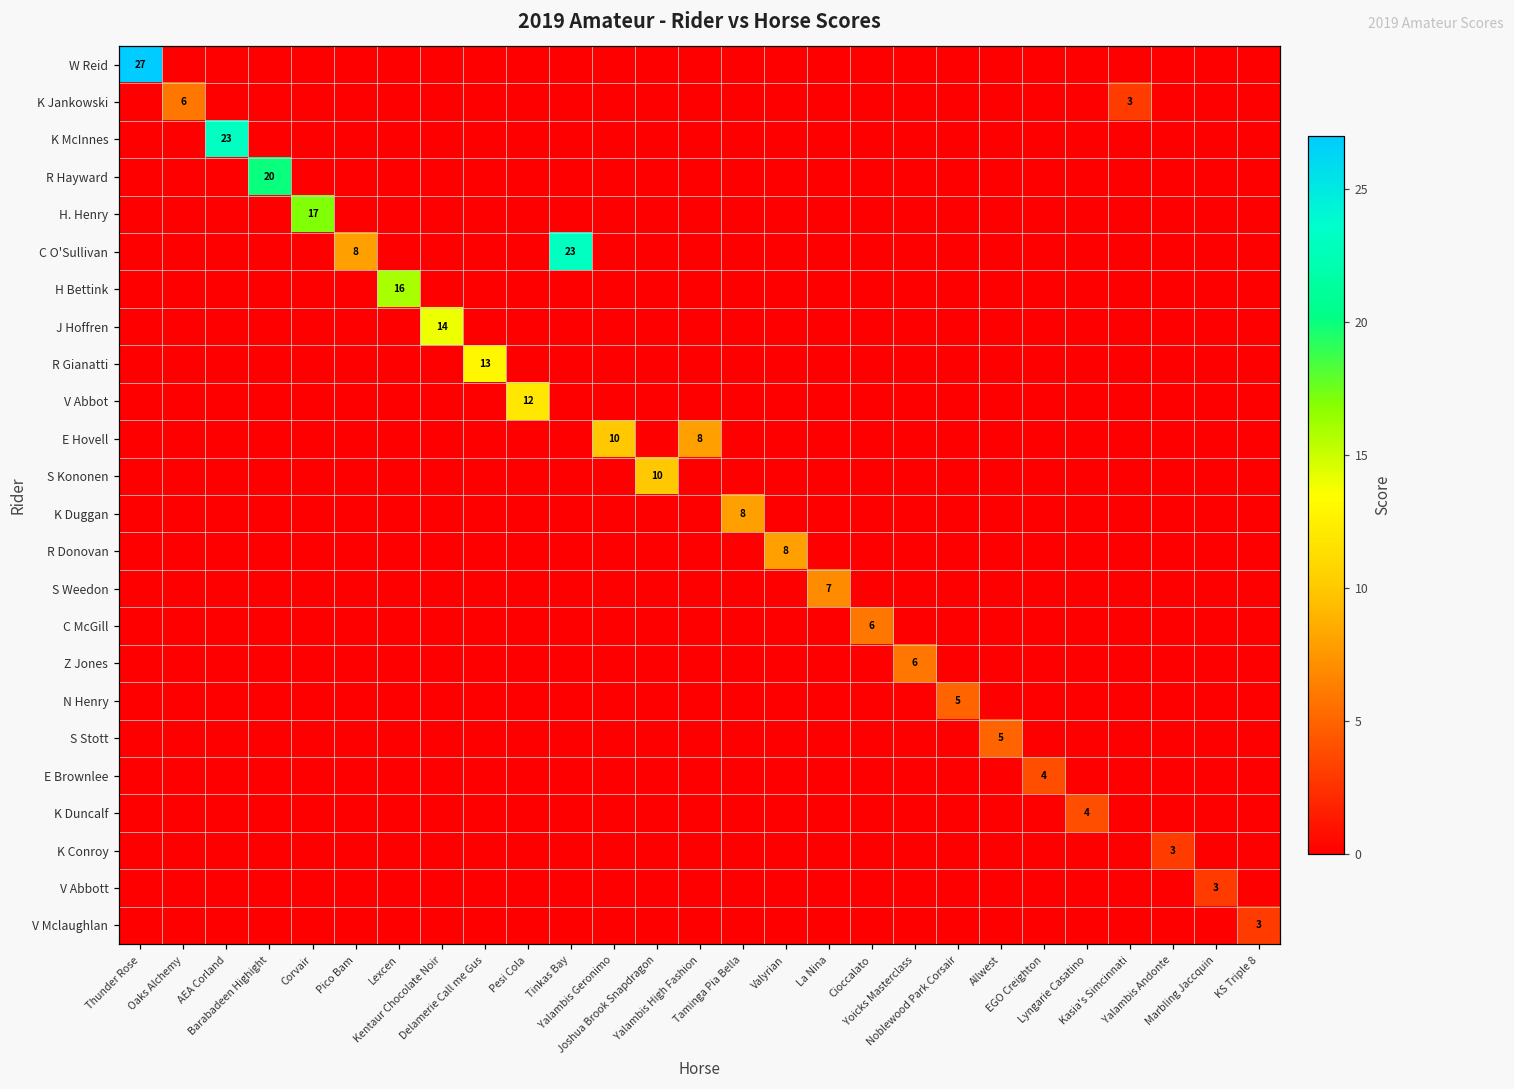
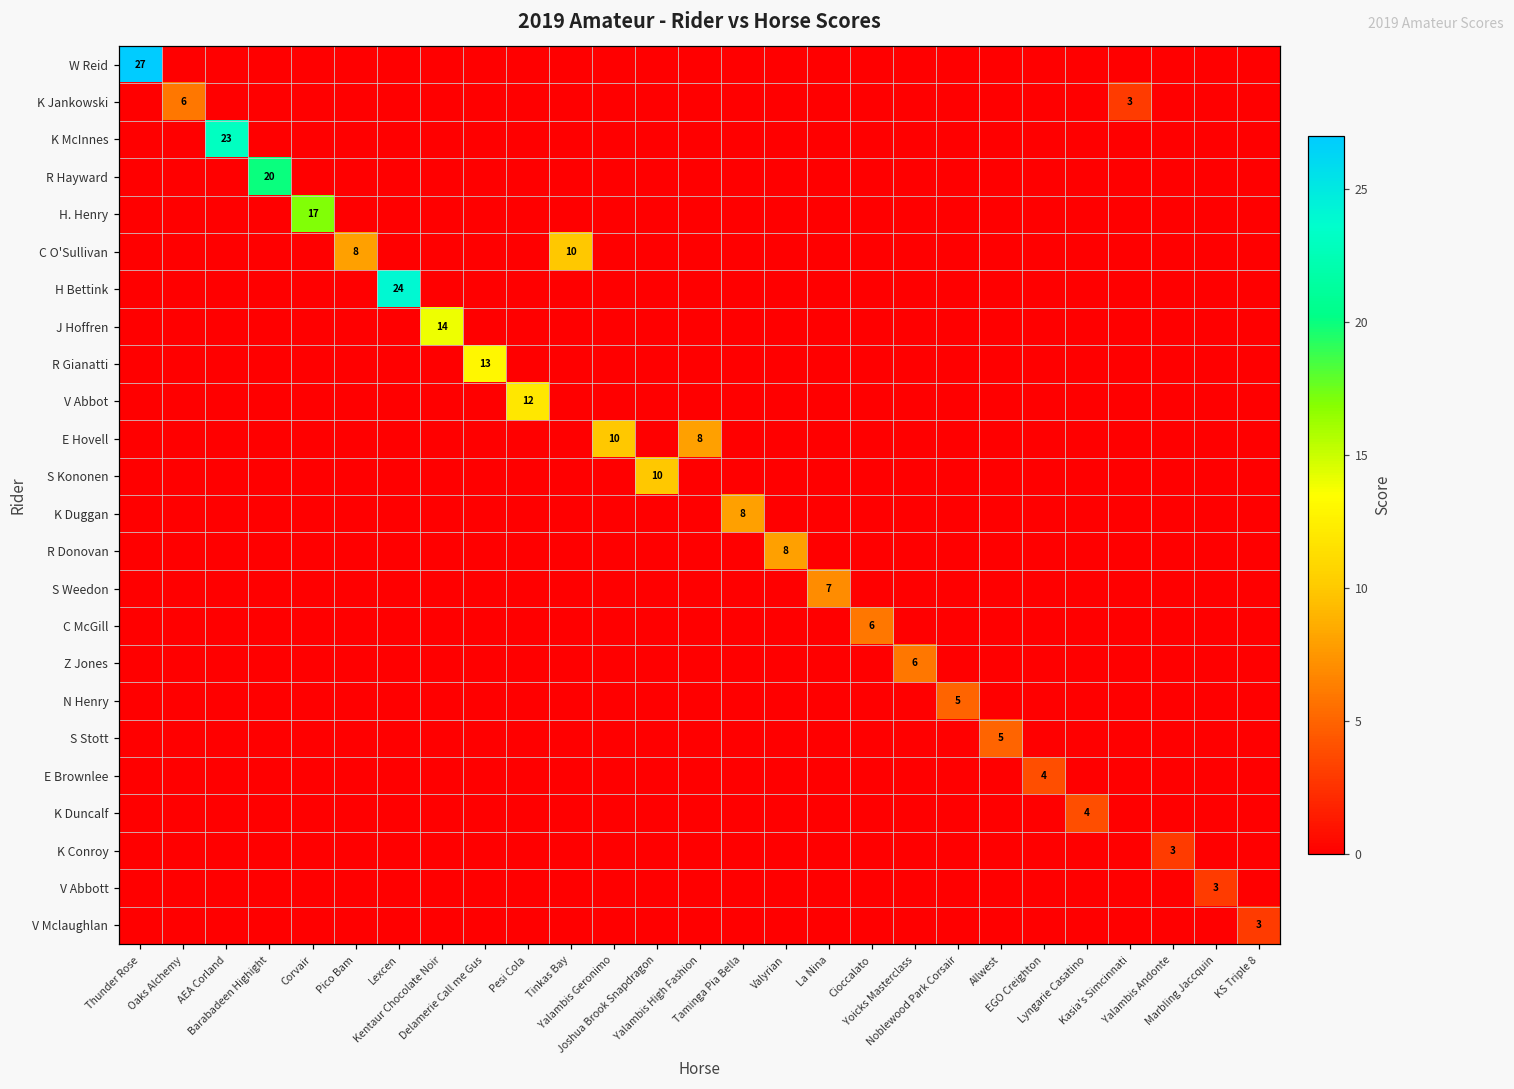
C O'Sullivan, Tinkas Bay: 23 -> 10
H Bettink, Lexcen: 16 -> 24
